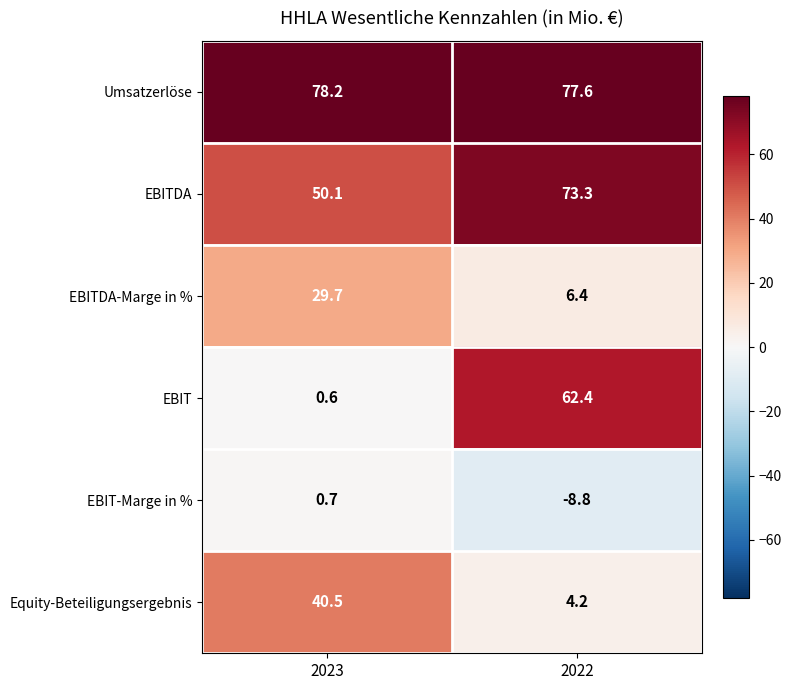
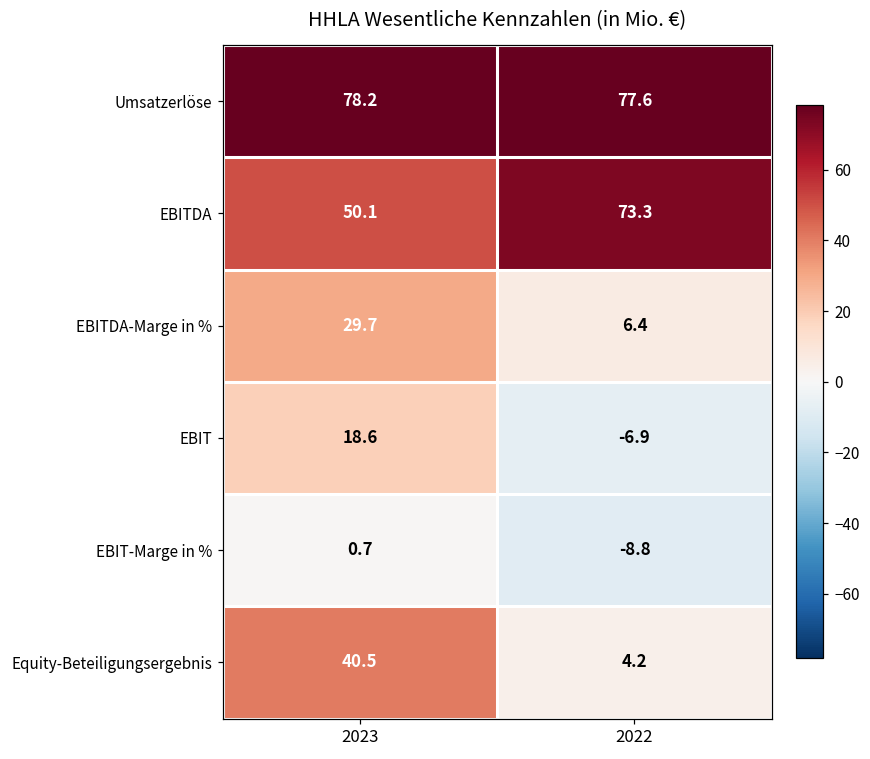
EBIT, 2023: 0.6 -> 18.6
EBIT, 2022: 62.4 -> -6.9
